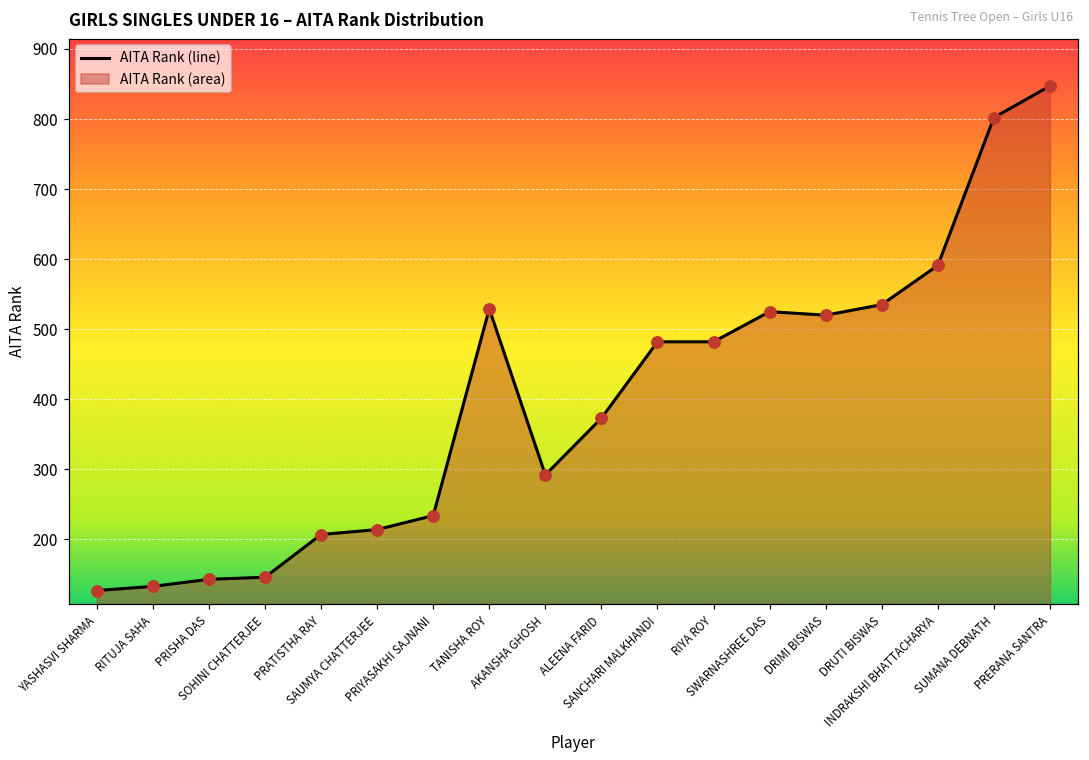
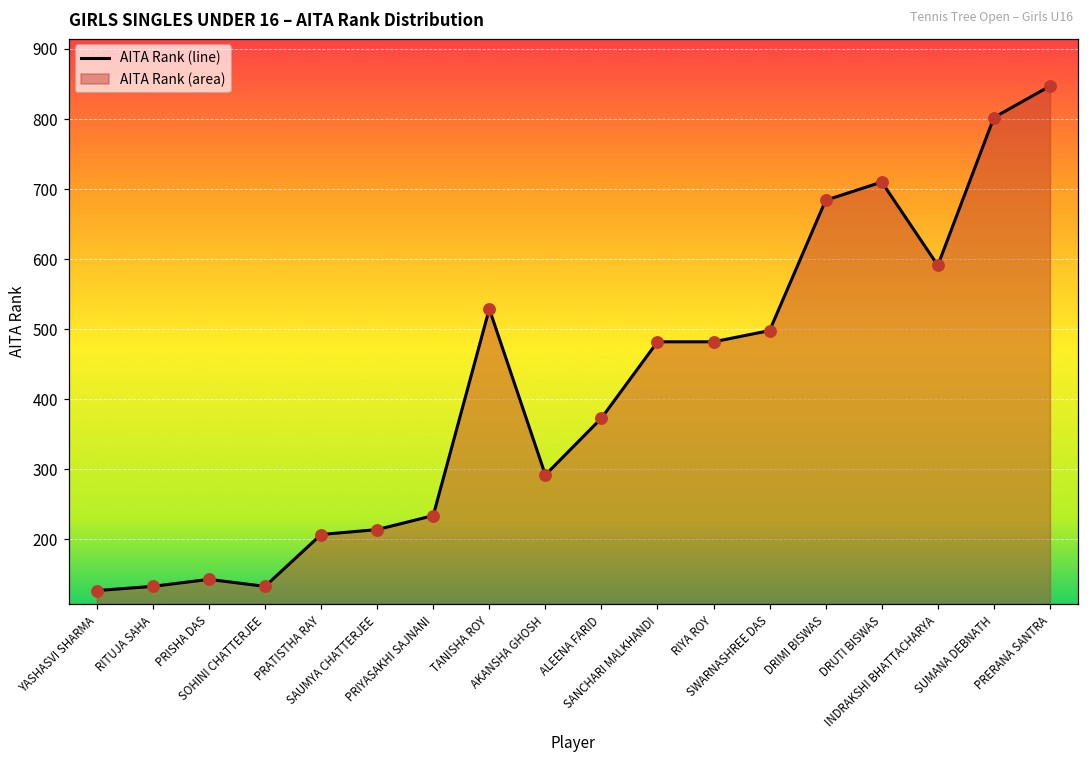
SOHINI CHATTERJEE: 150 -> 130
SWARNASHREE DAS: 530 -> 500
DRIMI BISWAS: 520 -> 680
DRUTI BISWAS: 540 -> 710
